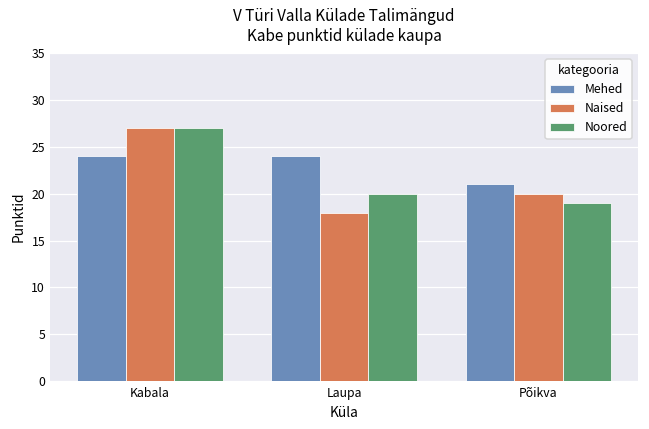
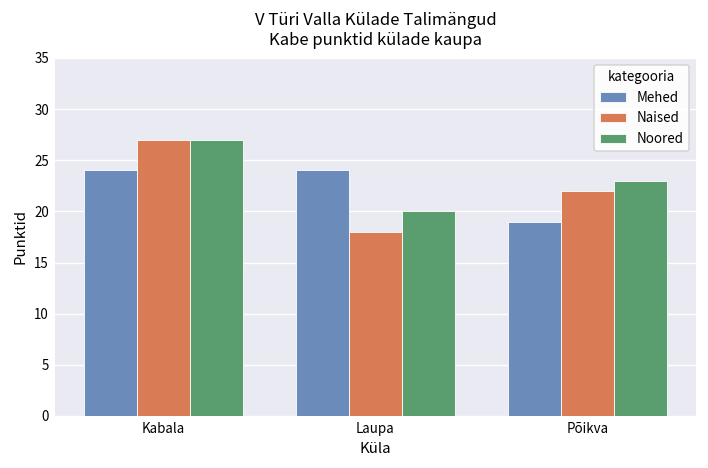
Mehed, Põikva: 21 -> 19
Naised, Põikva: 20 -> 22
Noored, Põikva: 19 -> 23
